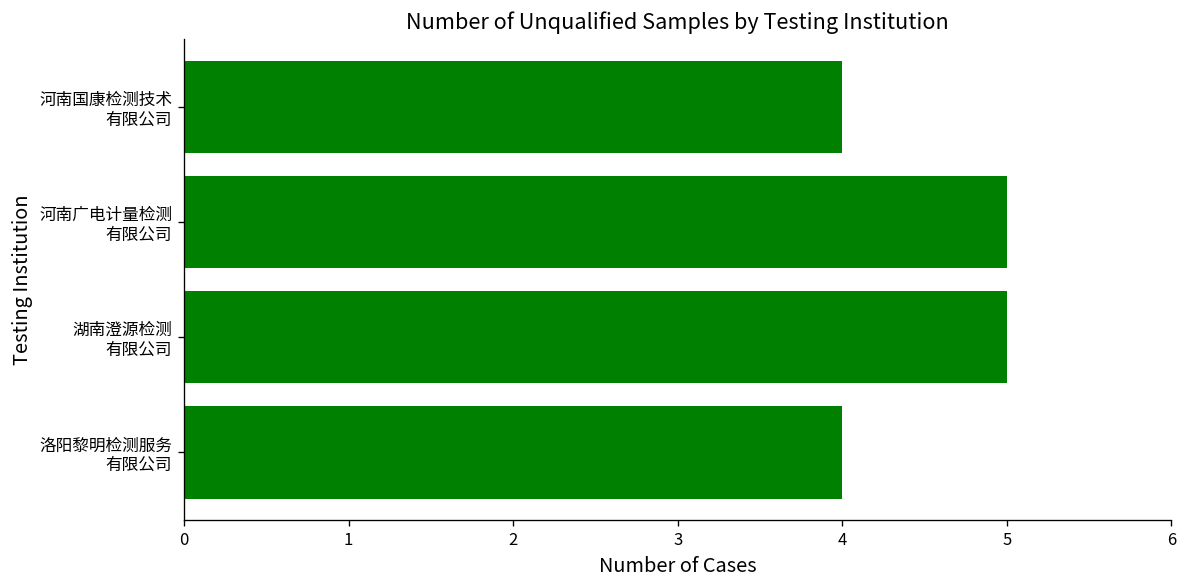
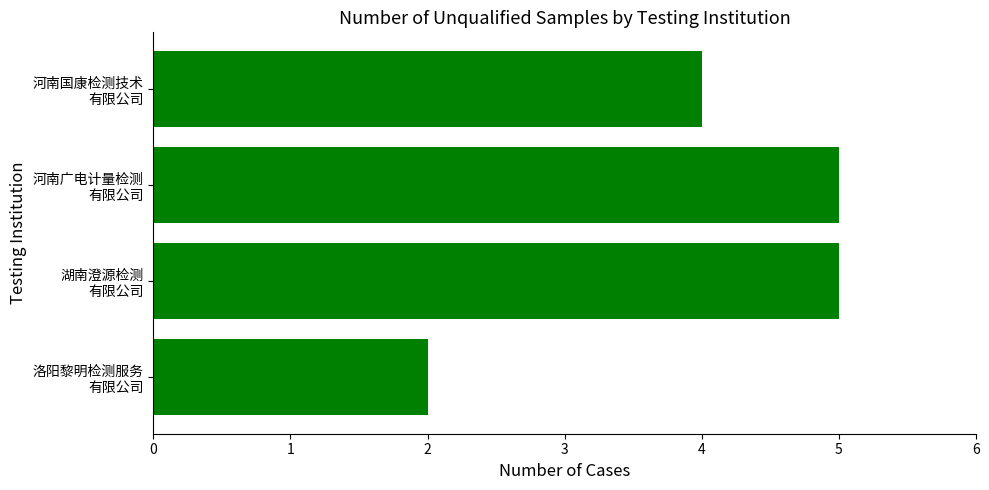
洛阳黎明检测服务 有限公司: 4 -> 2
